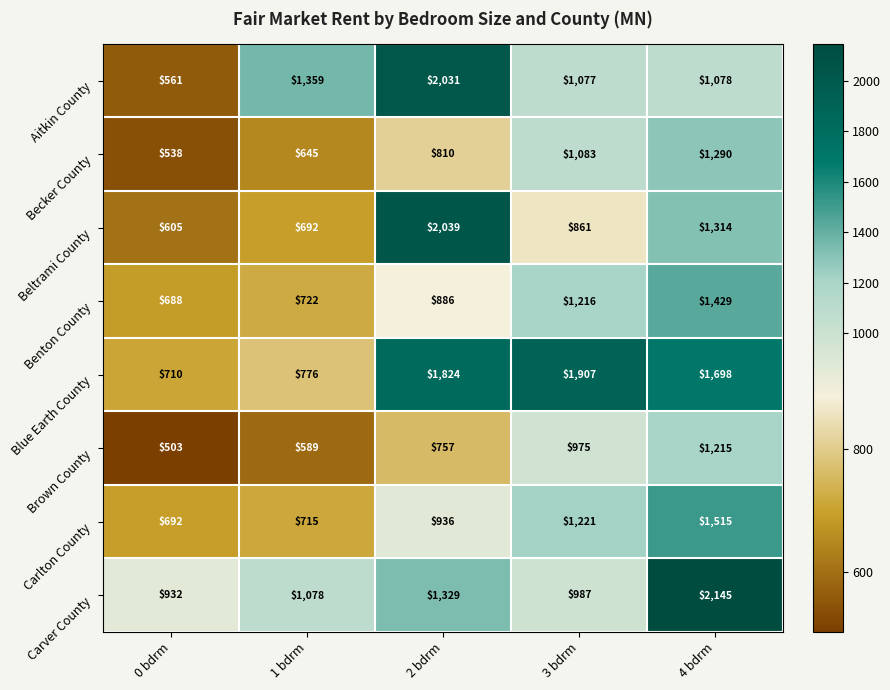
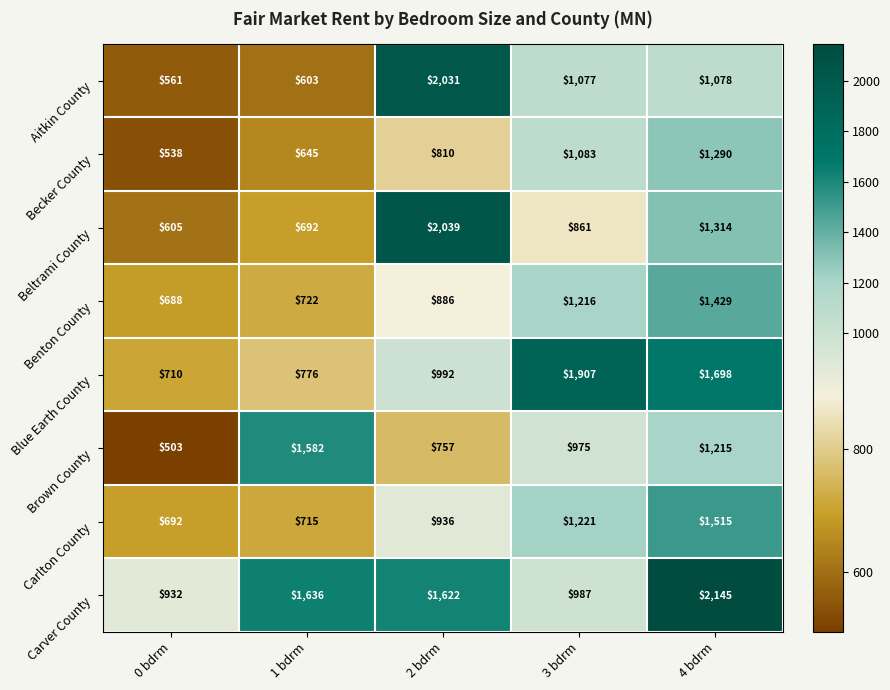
Aitkin County, 1 bdrm: $1,359 -> $603
Blue Earth County, 2 bdrm: $1,824 -> $992
Brown County, 1 bdrm: $589 -> $1,582
Carver County, 1 bdrm: $1,078 -> $1,636
Carver County, 2 bdrm: $1,329 -> $1,622
